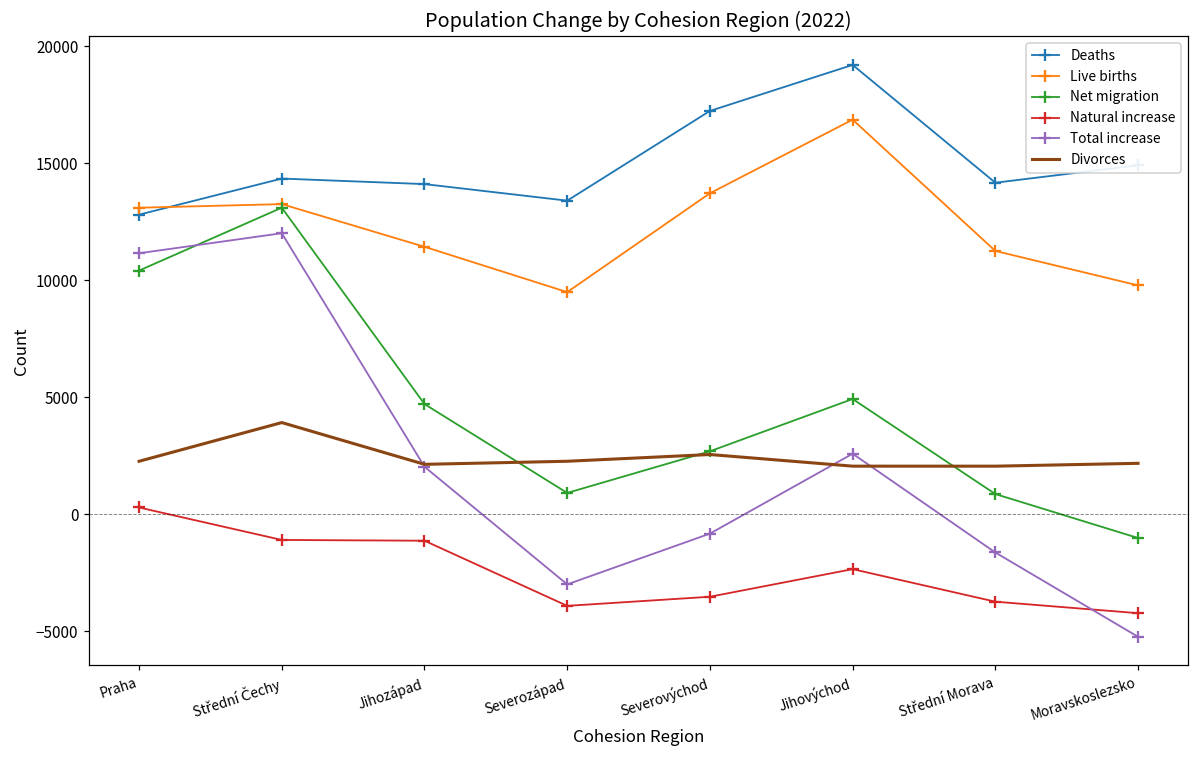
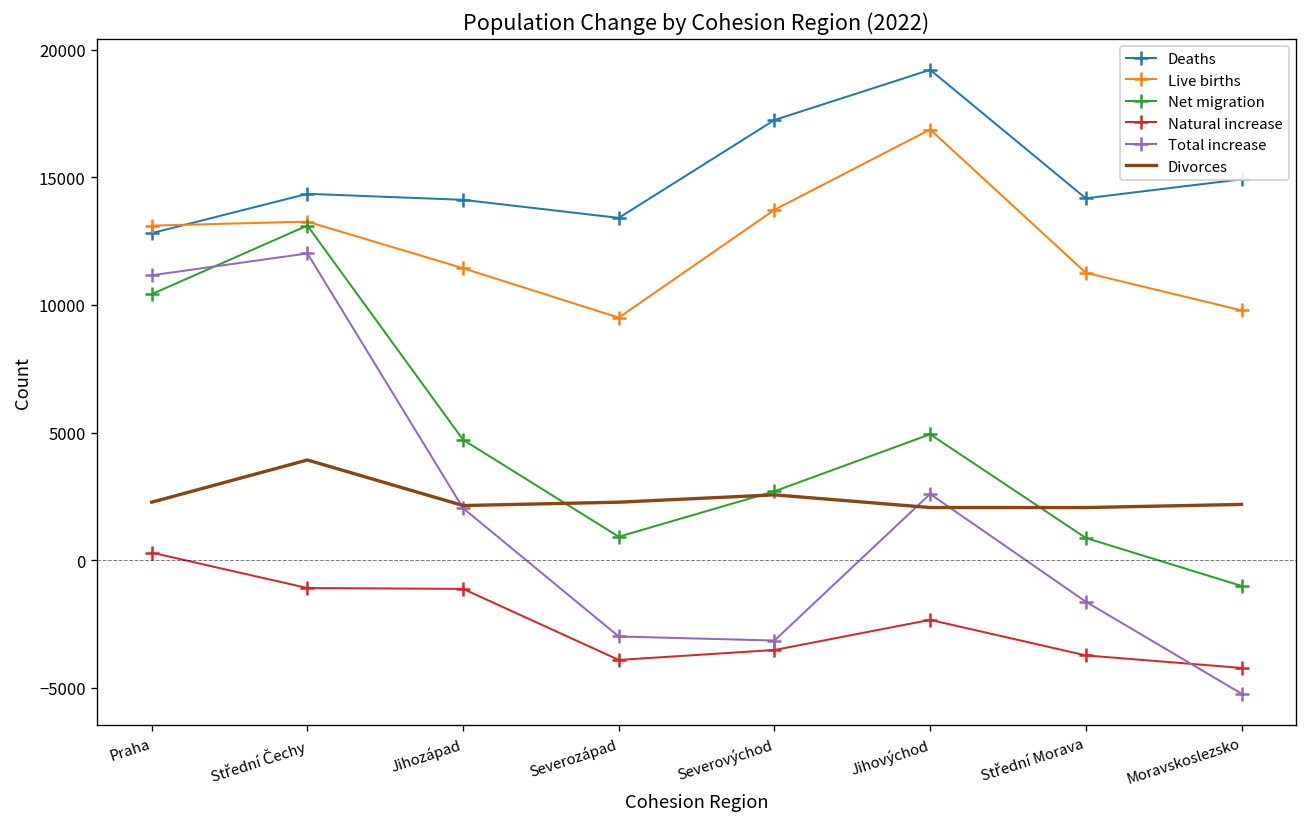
Total increase, Severovýchod: -800 -> -3100
